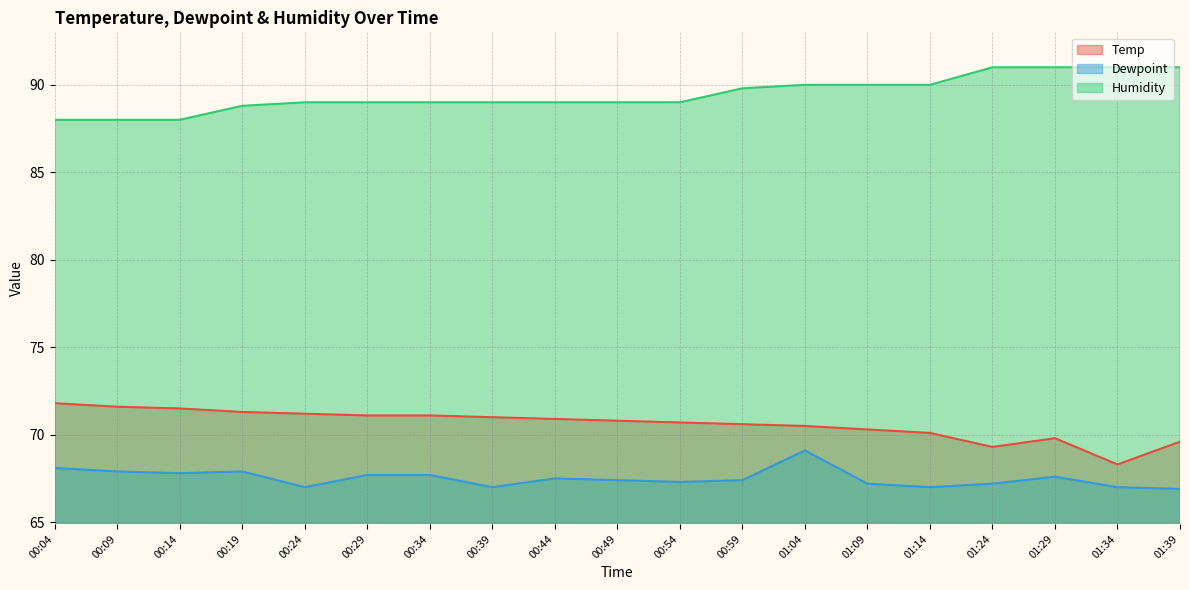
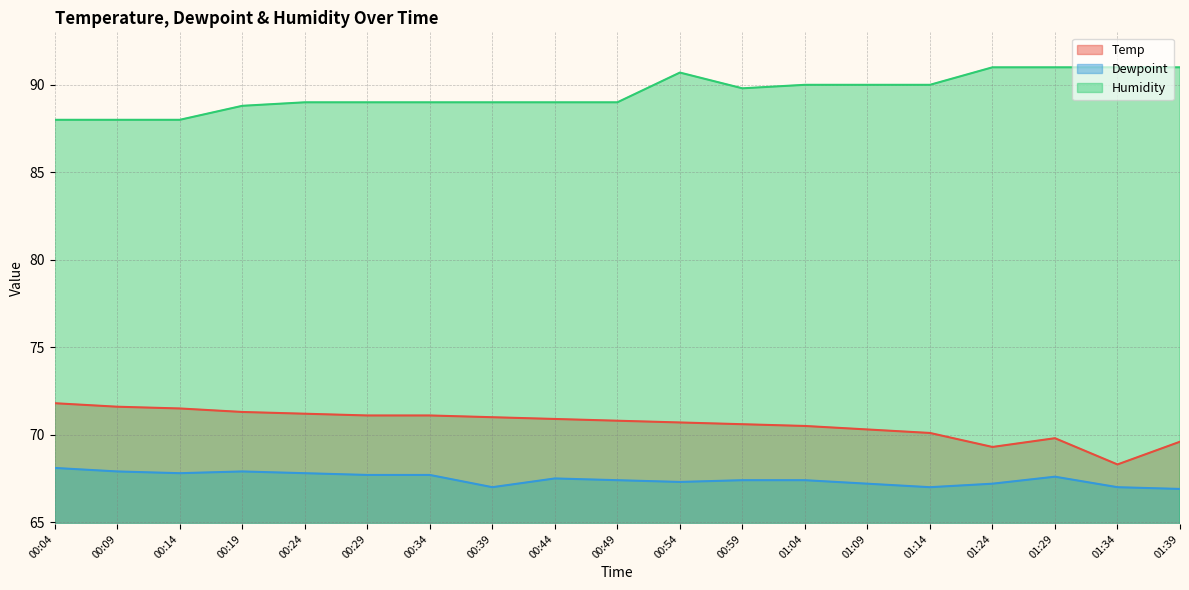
Dewpoint, 00:24: 67.0 -> 67.8
Humidity, 00:54: 89.0 -> 90.7
Dewpoint, 01:04: 69.1 -> 67.4
